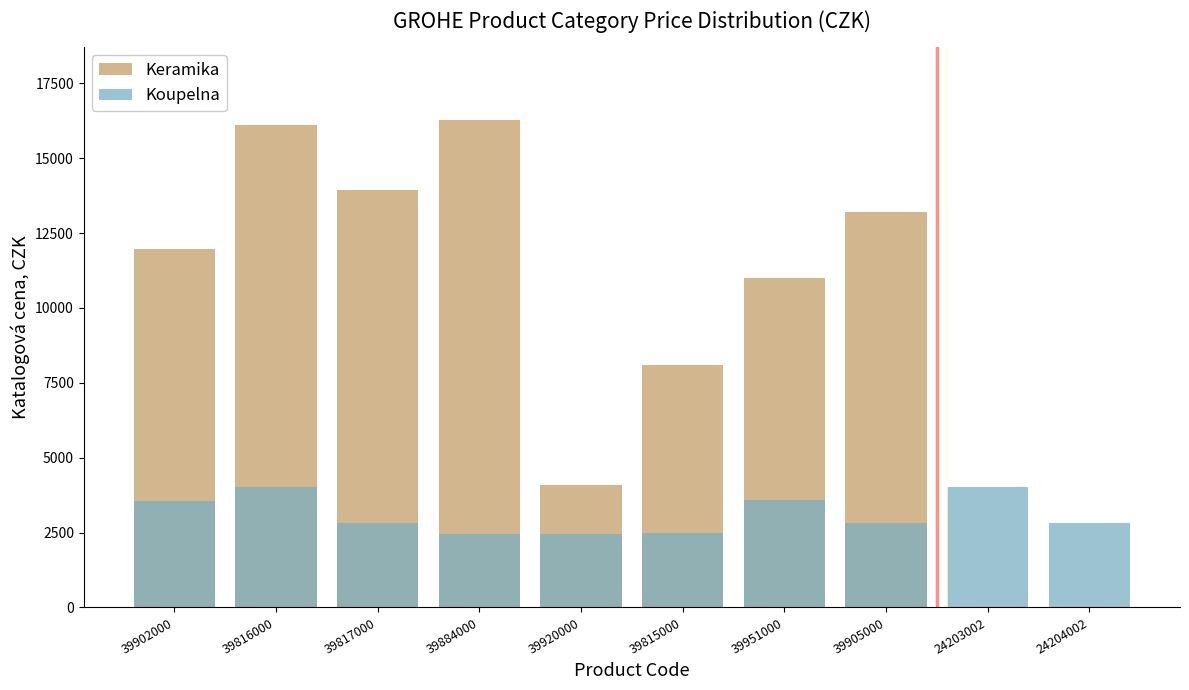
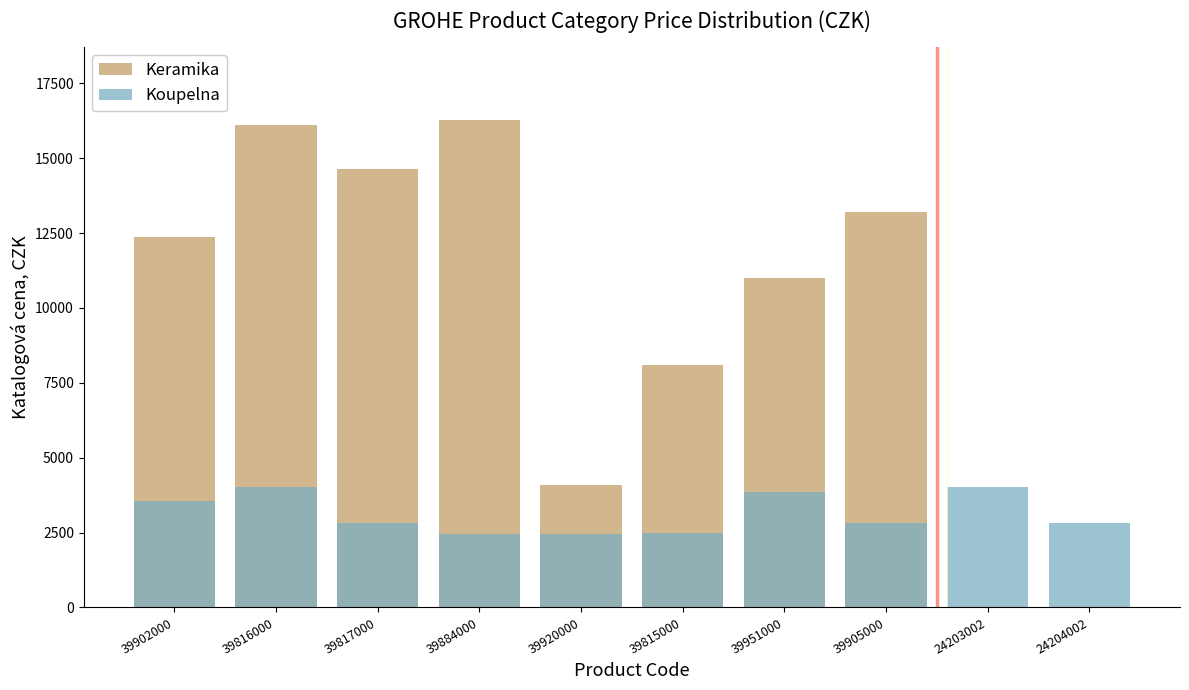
Keramika, 39902000: 12000 -> 12400
Keramika, 39817000: 13900 -> 14600
Koupelna, 39951000: 3600 -> 3900
